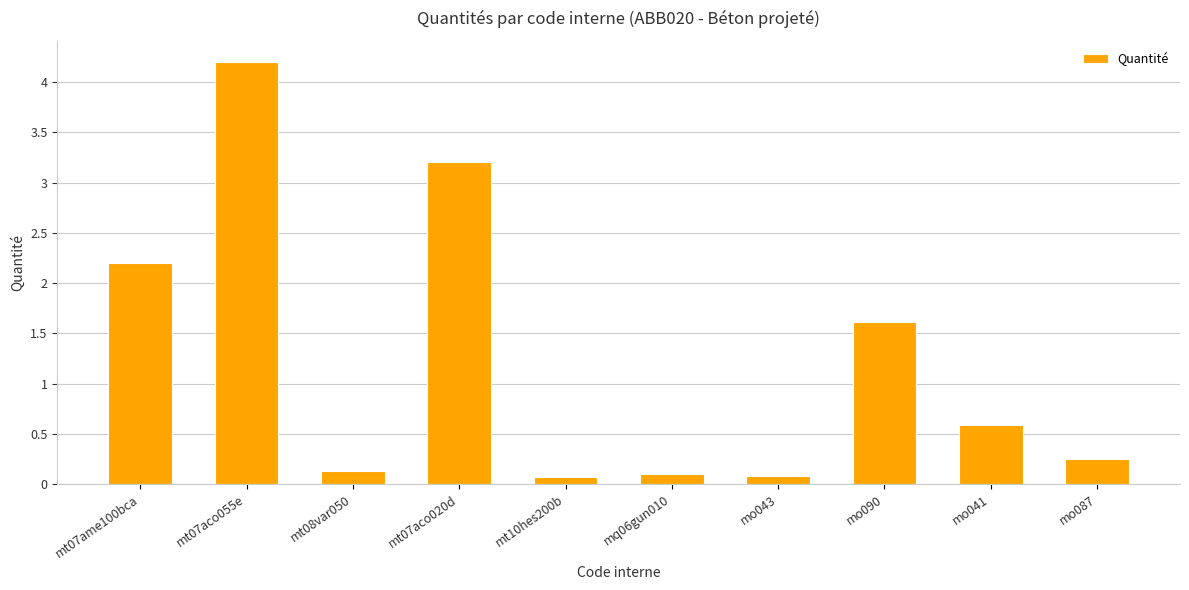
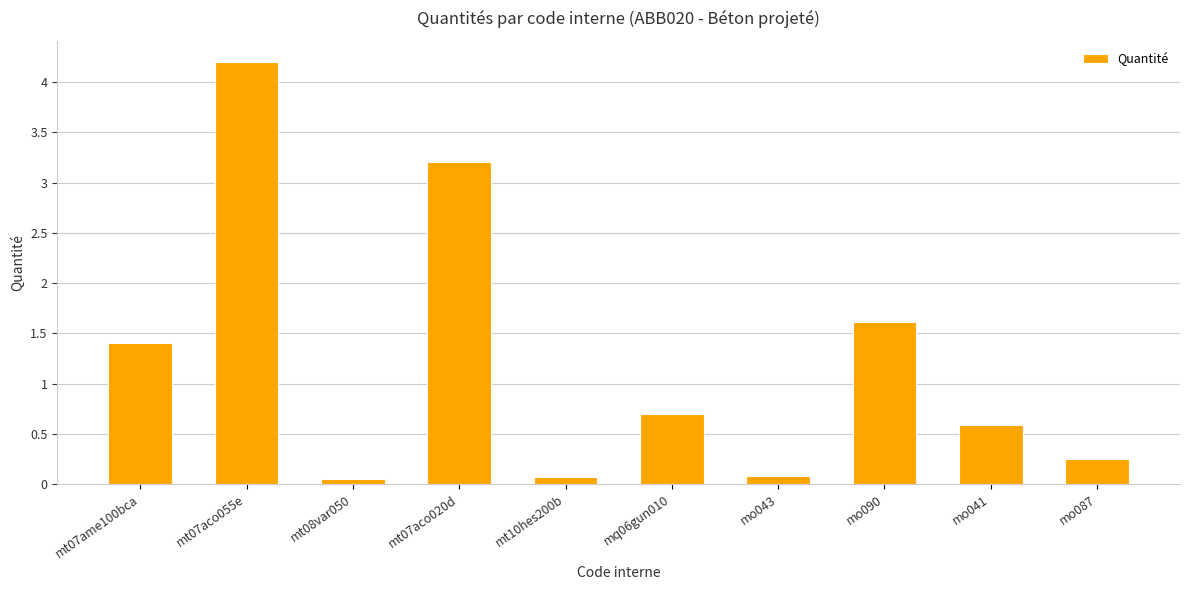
mt07ame100bca: 2.2 -> 1.4
mt08var050: 0.14 -> 0.05
mq06gun010: 0.1 -> 0.7
